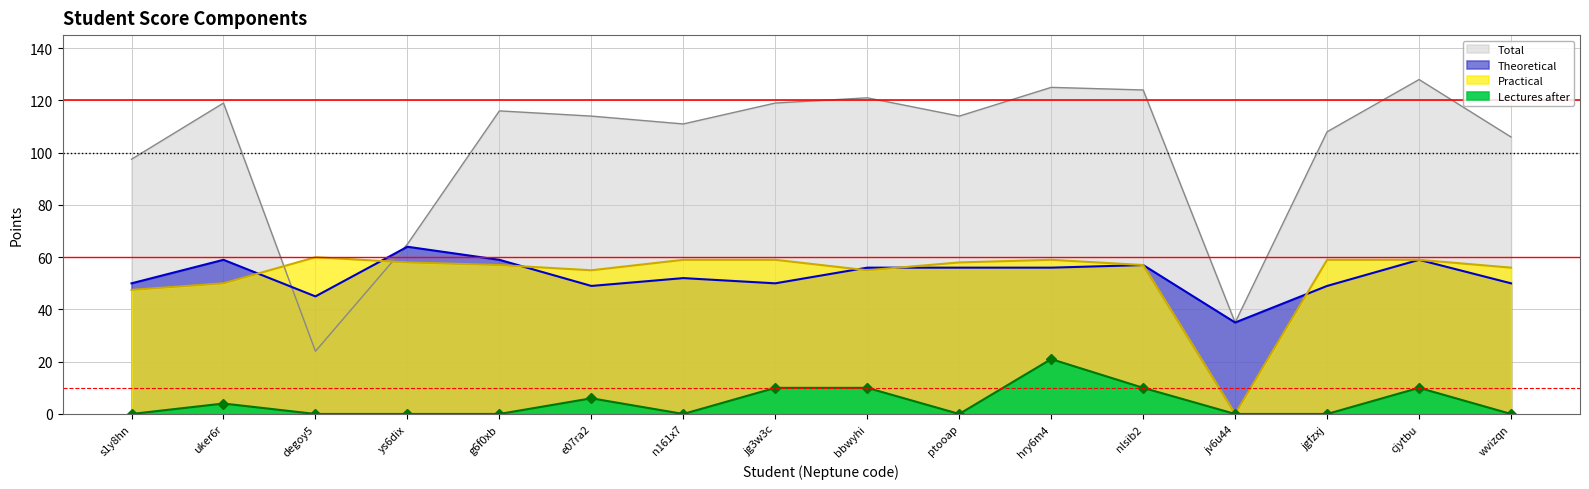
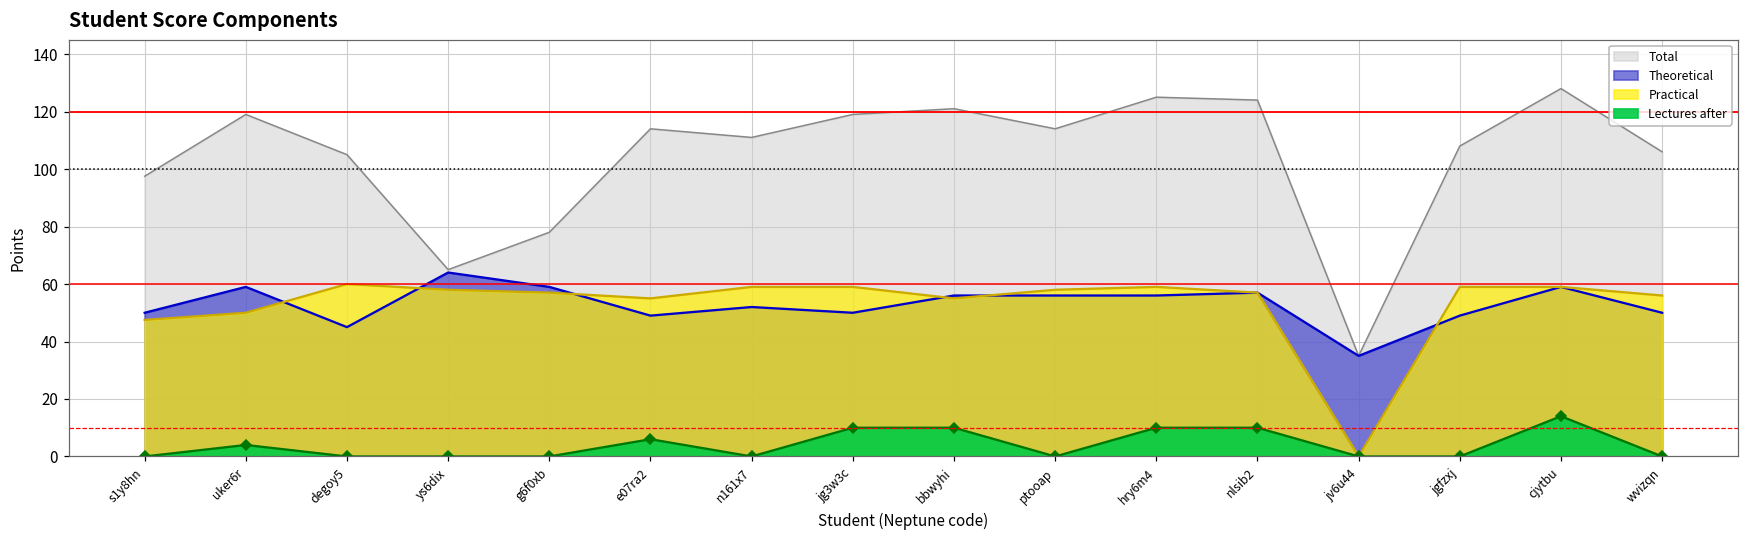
Total, degoy5: 24 -> 105
Total, g6f0xb: 116 -> 78
Lectures after, hry6m4: 21 -> 10
Lectures after, cjytbu: 10 -> 14
